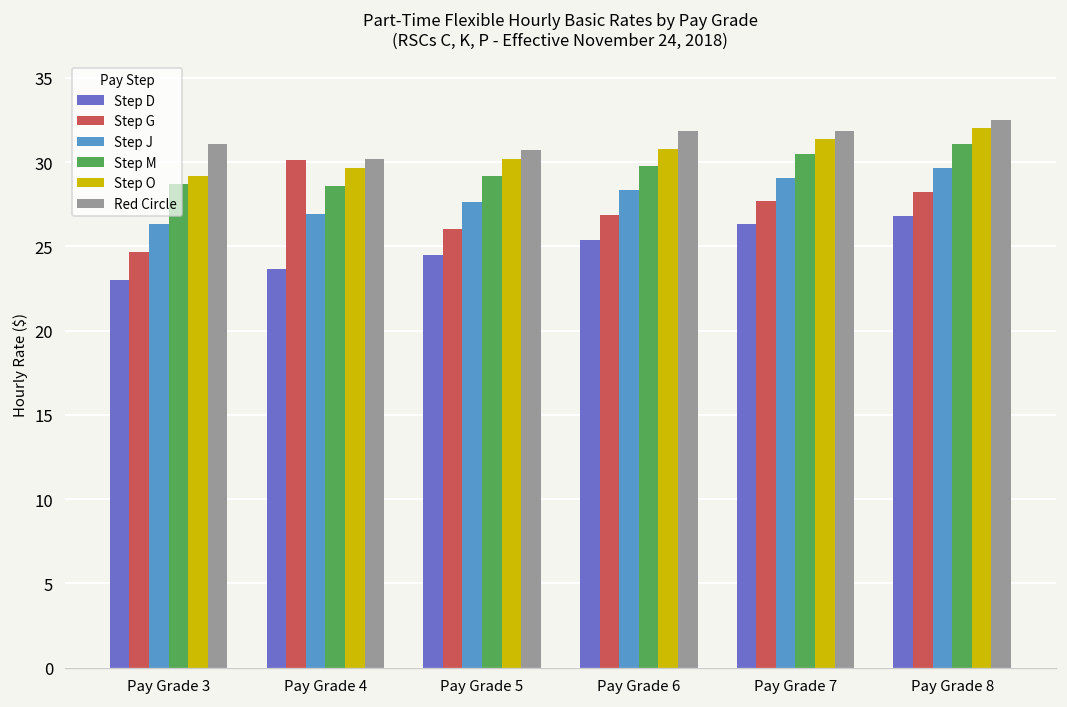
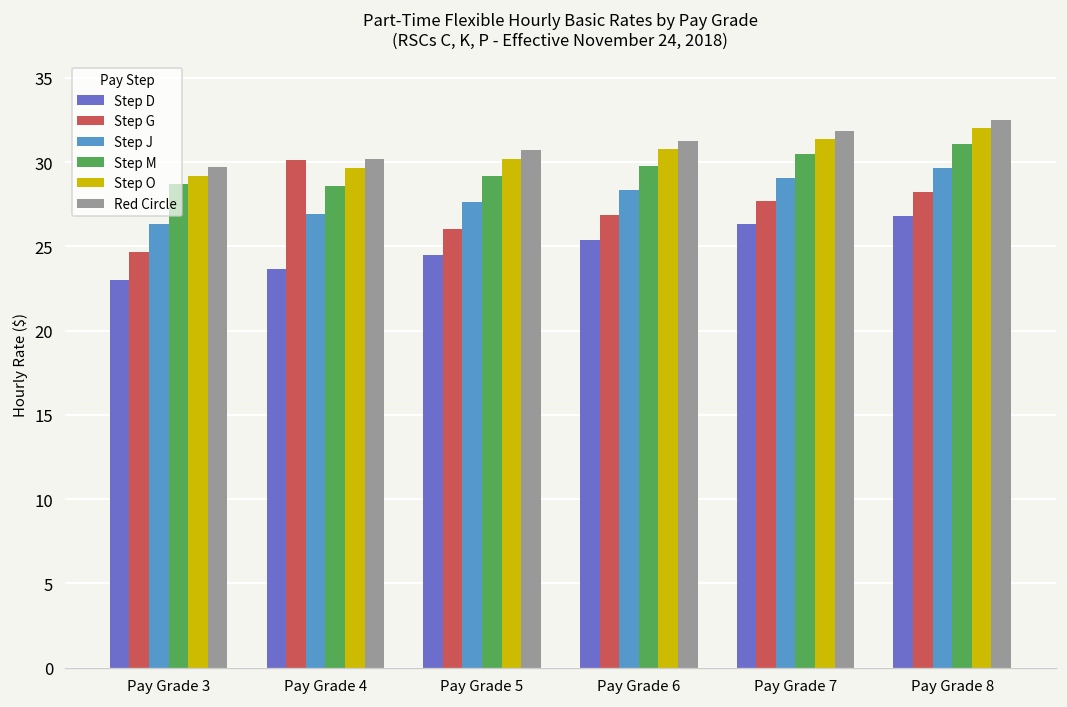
Red Circle, Pay Grade 3: 31.1 -> 29.7
Red Circle, Pay Grade 6: 31.8 -> 31.3
